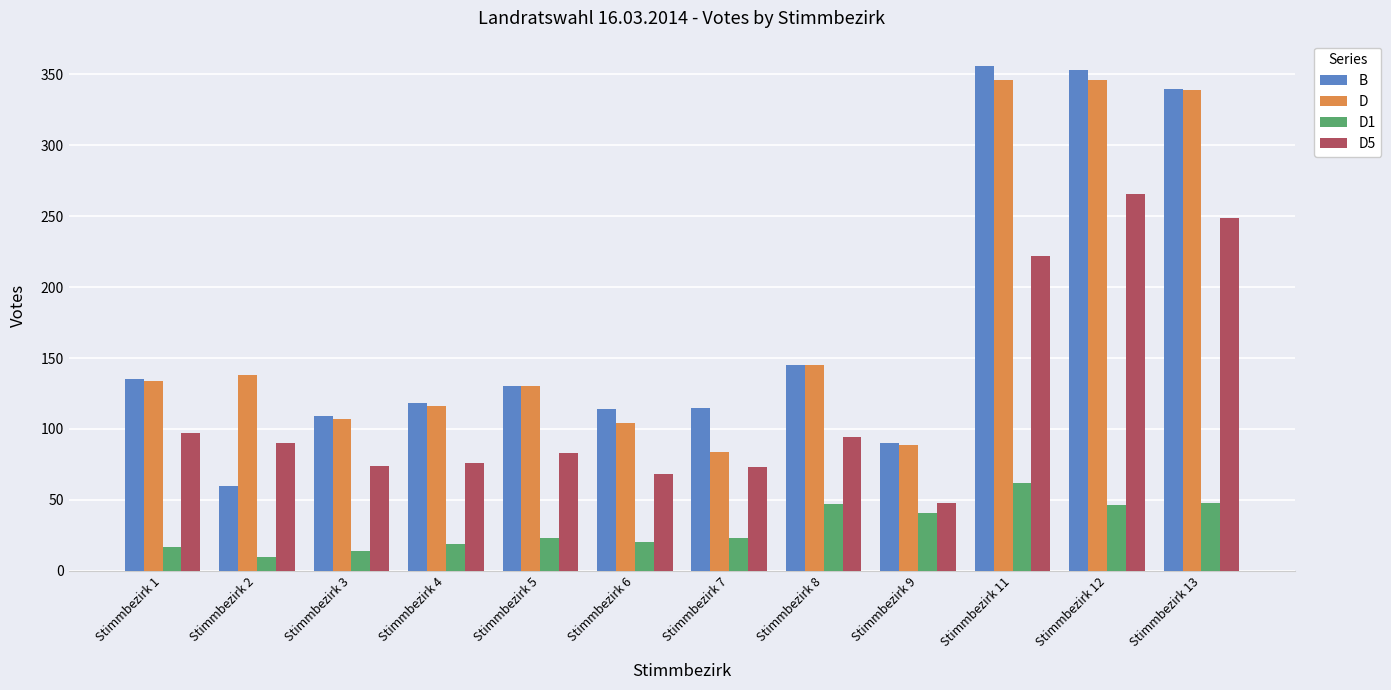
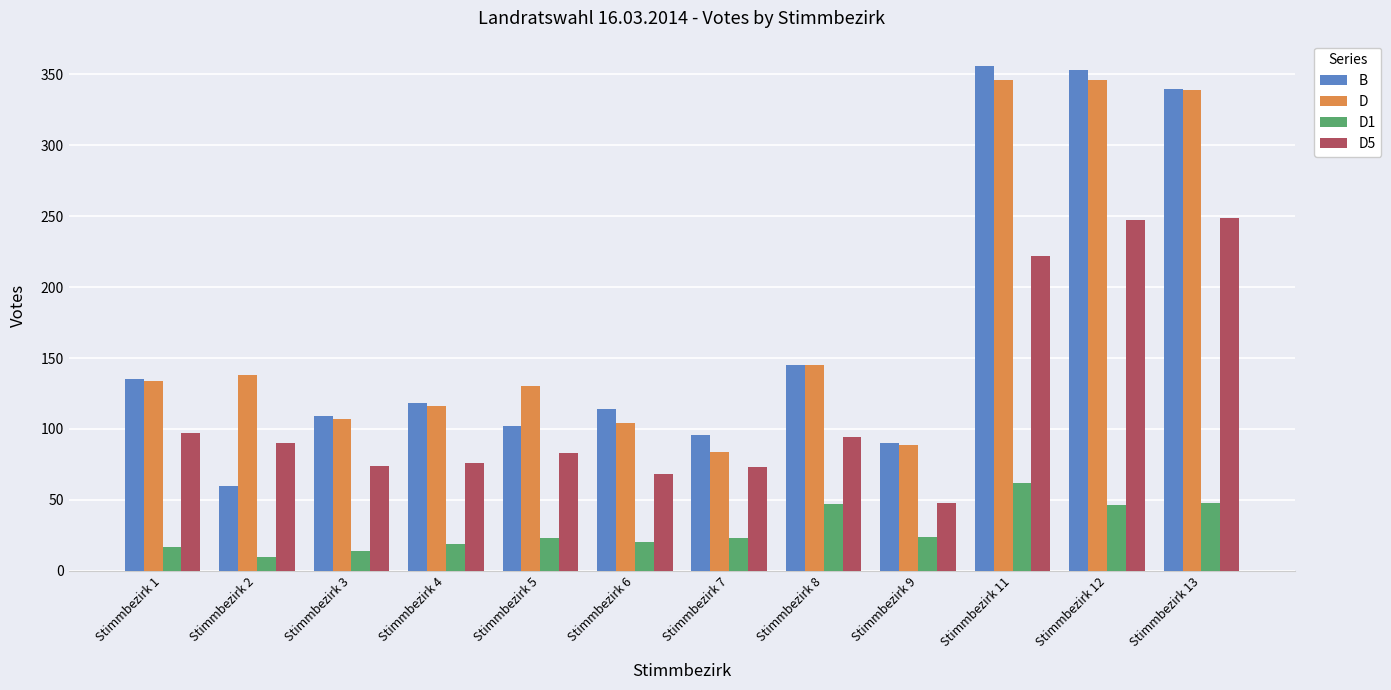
B, Stimmbezirk 5: 130 -> 102
B, Stimmbezirk 7: 115 -> 96
D1, Stimmbezirk 9: 41 -> 24
D5, Stimmbezirk 12: 266 -> 247
